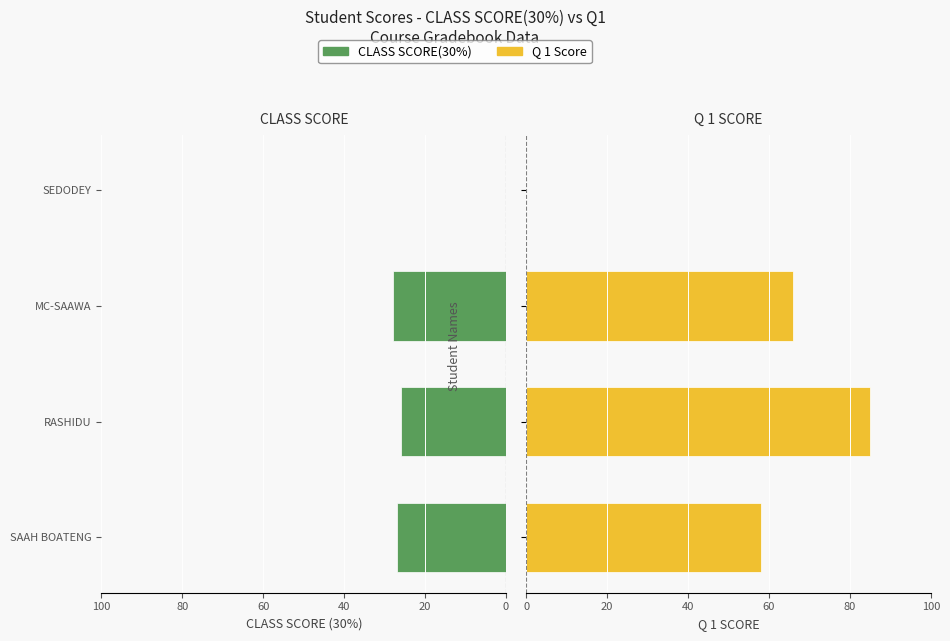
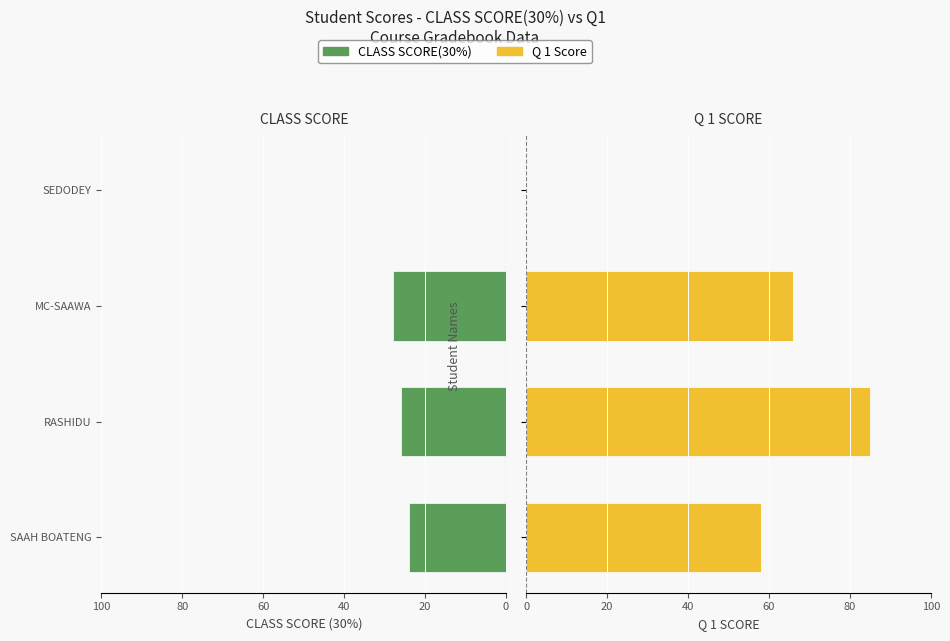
CLASS SCORE, SAAH BOATENG: 27 -> 24
